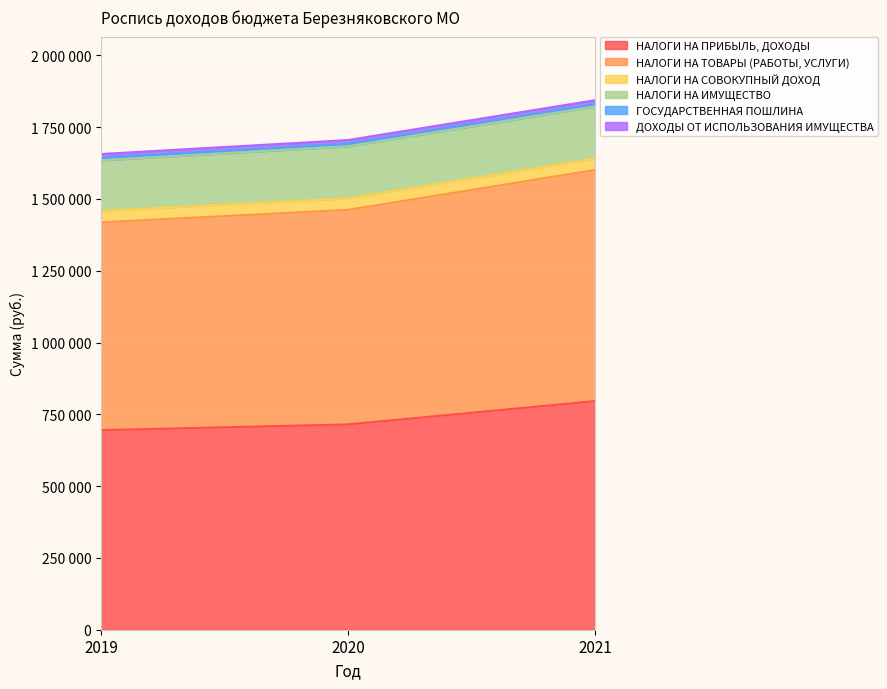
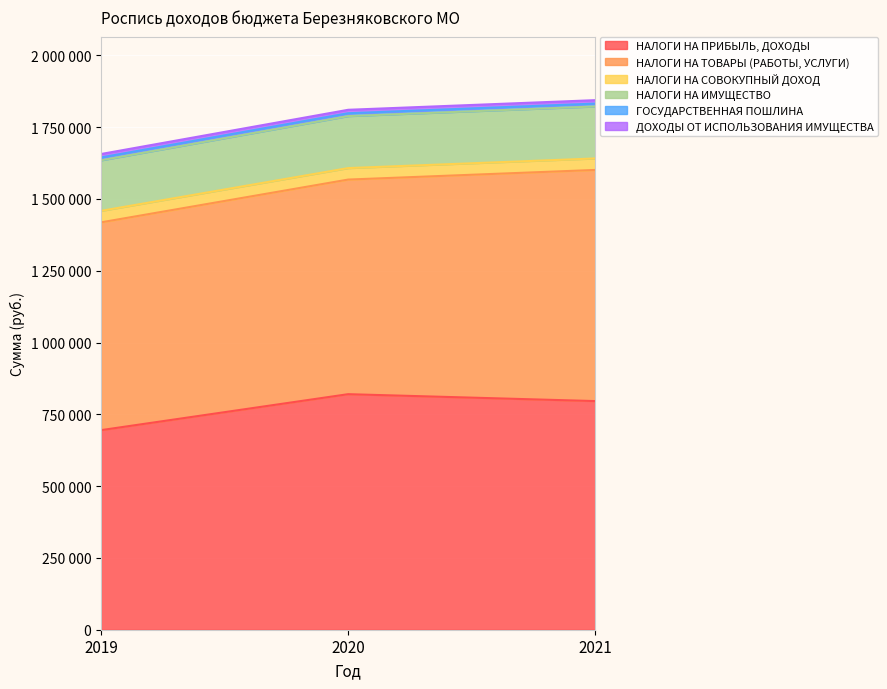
НАЛОГИ НА ПРИБЫЛЬ, ДОХОДЫ, 2020: 720000 -> 820000
